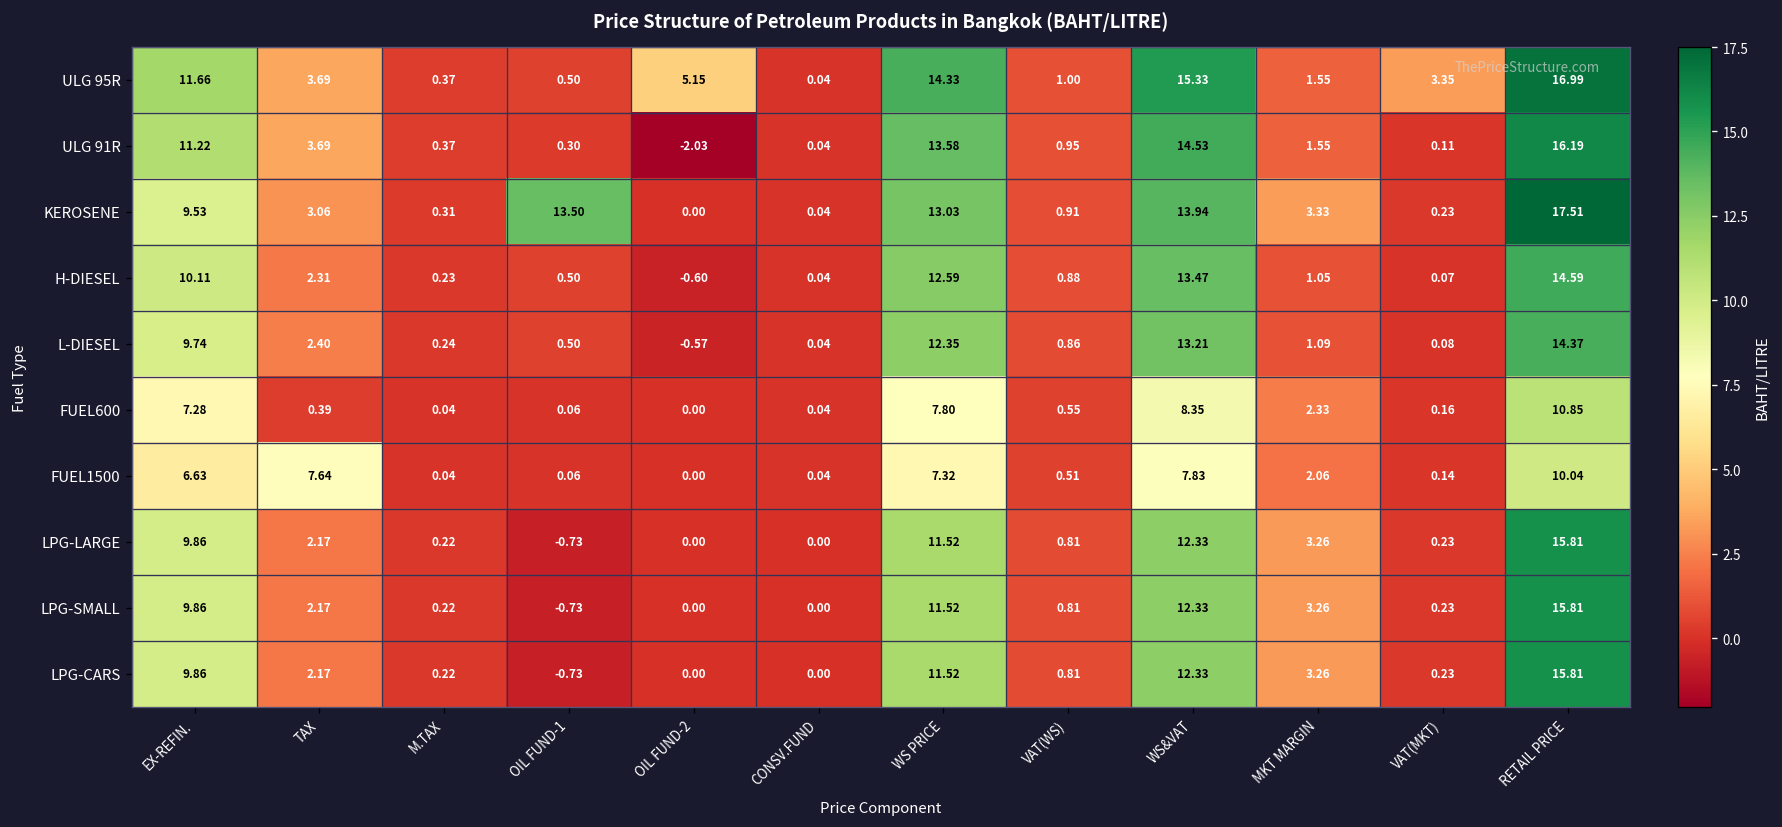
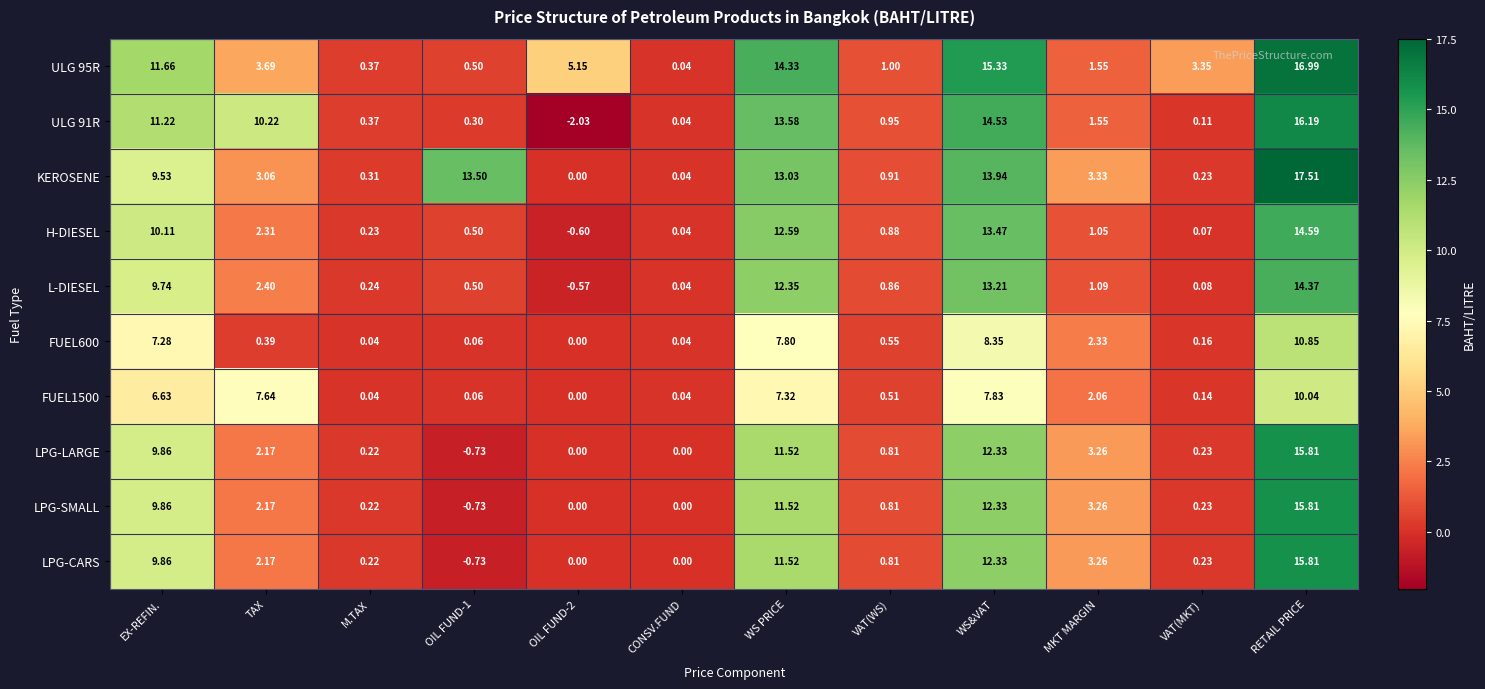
ULG 91R, TAX: 3.69 -> 10.22
